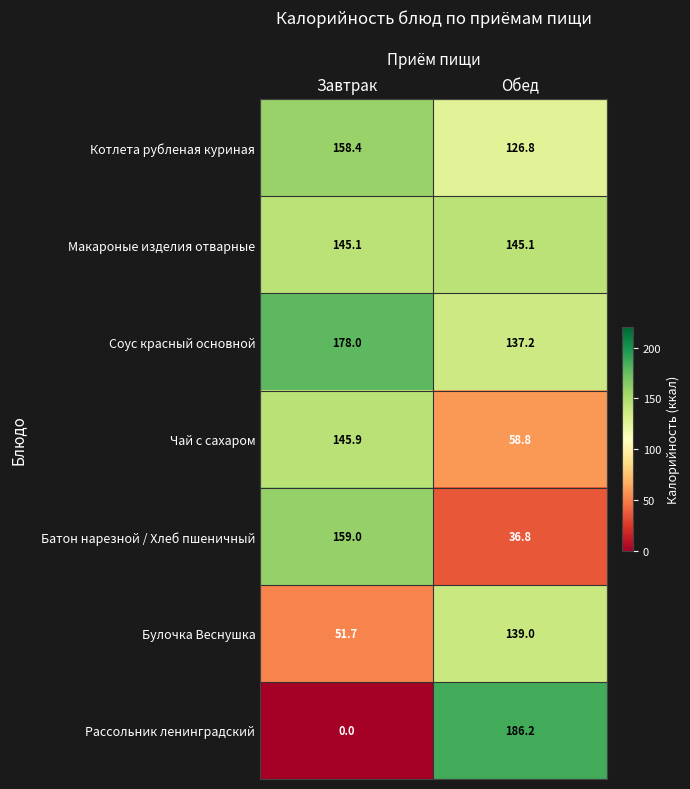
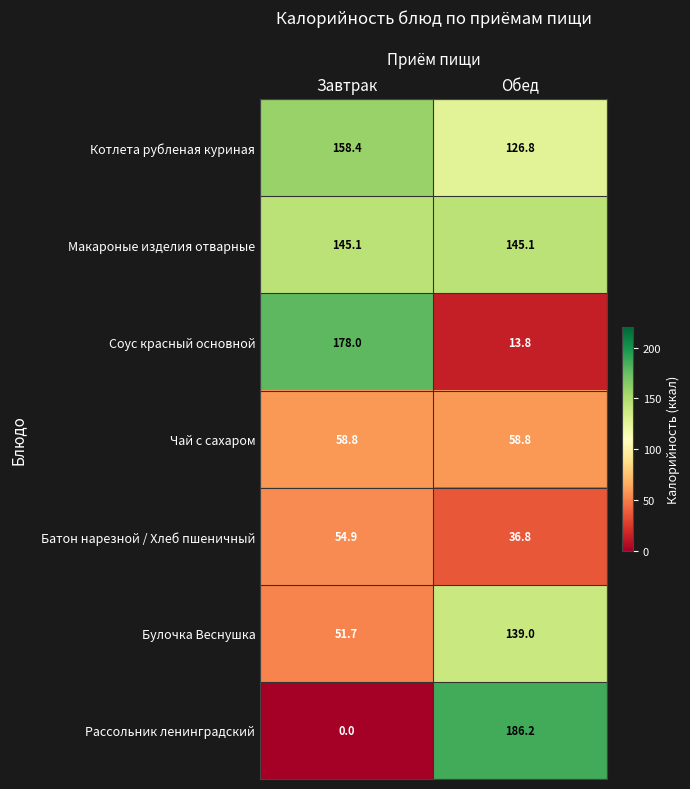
Соус красный основной, Обед: 137.2 -> 13.8
Чай с сахаром, Завтрак: 145.9 -> 58.8
Батон нарезной / Хлеб пшеничный, Завтрак: 159.0 -> 54.9
